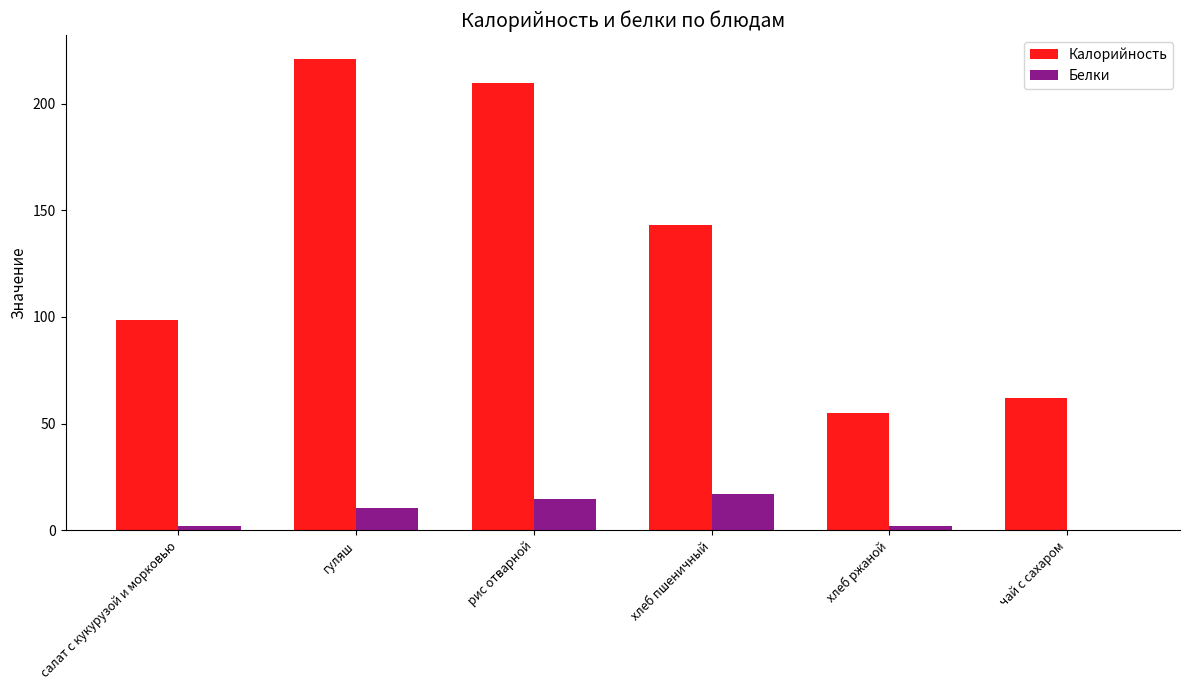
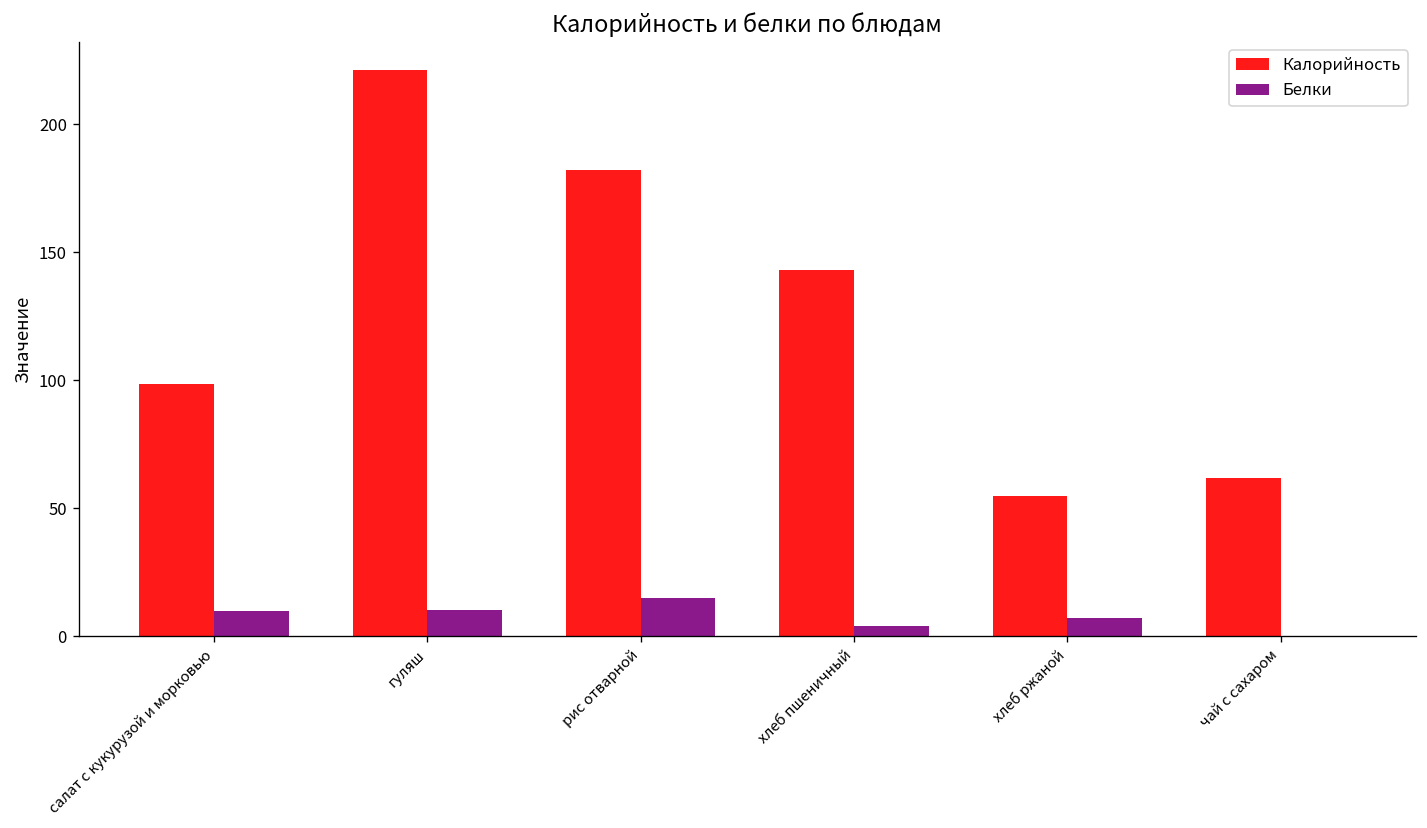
Белки, салат с кукурузой и морковью: 2 -> 10
Калорийность, рис отварной: 210 -> 182
Белки, хлеб пшеничный: 17 -> 4
Белки, хлеб ржаной: 2 -> 7
